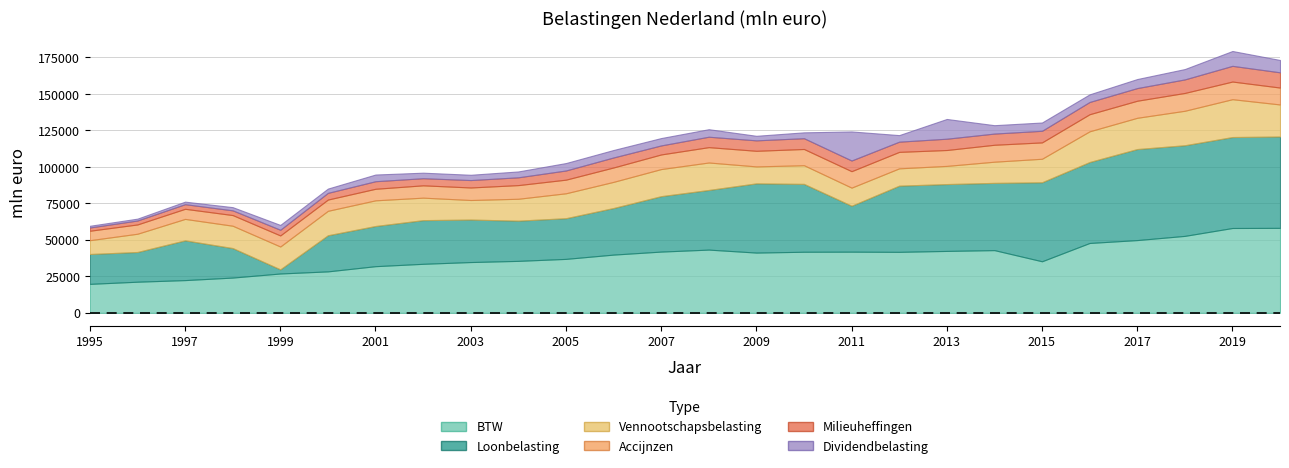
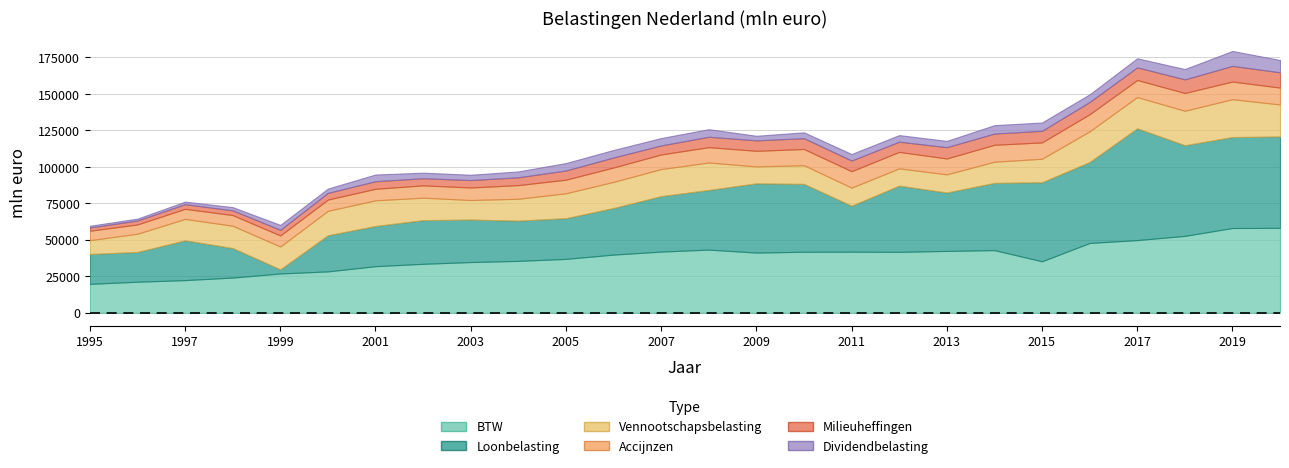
Dividendbelasting, 2011: 20000 -> 4000
Loonbelasting, 2013: 46000 -> 40000
Dividendbelasting, 2013: 14000 -> 4000
Loonbelasting, 2017: 62000 -> 77000
